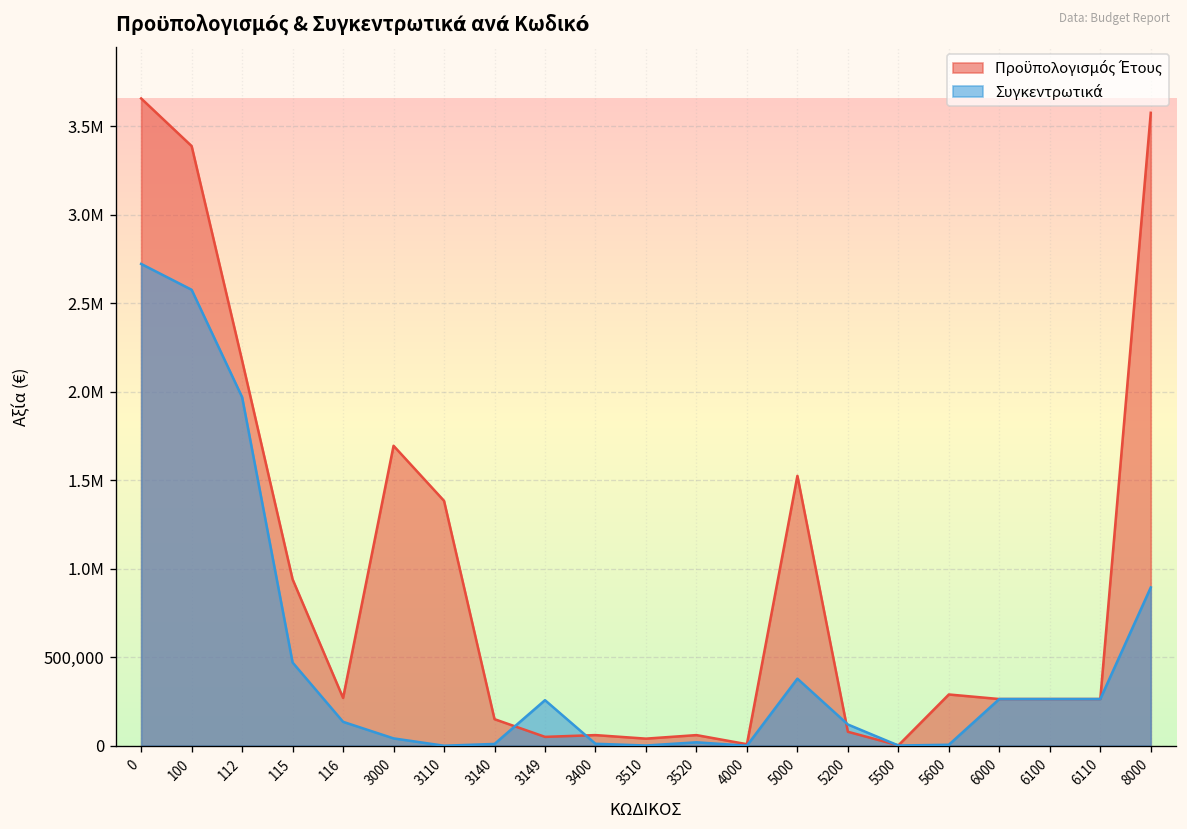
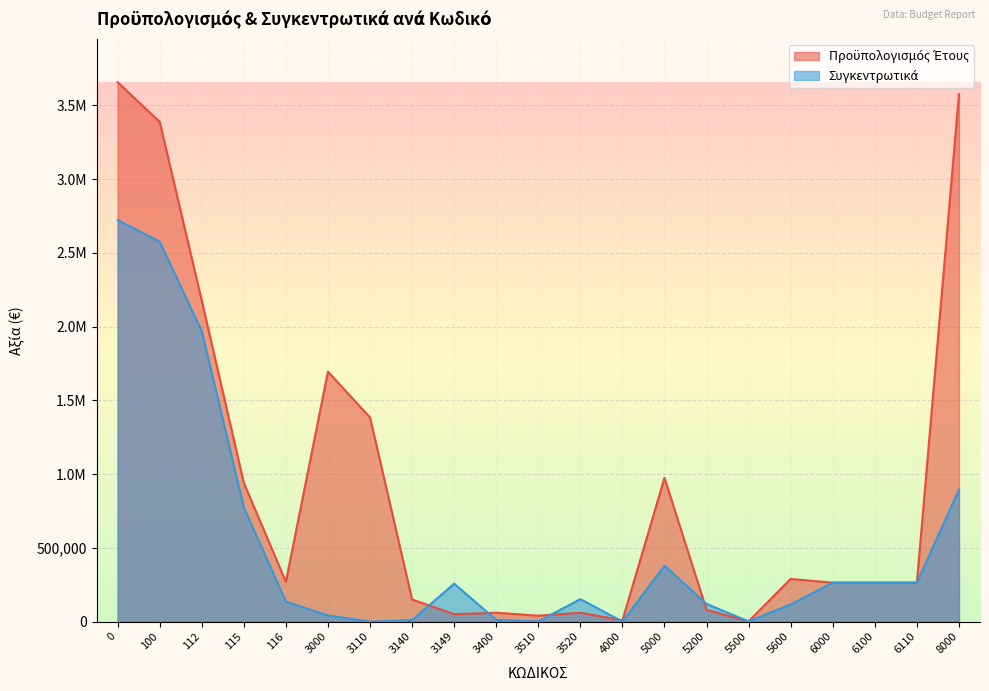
Συγκεντρωτικά, 115: 470,000 -> 770,000
Συγκεντρωτικά, 3520: 20,000 -> 150,000
Προϋπολογισμός Έτους, 5000: 1,520,000 -> 970,000
Συγκεντρωτικά, 5600: 10,000 -> 120,000
